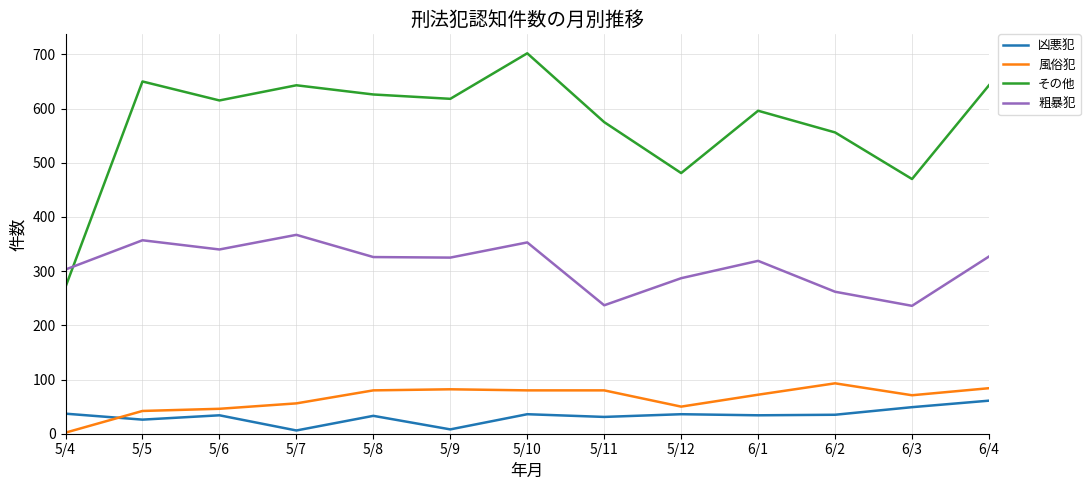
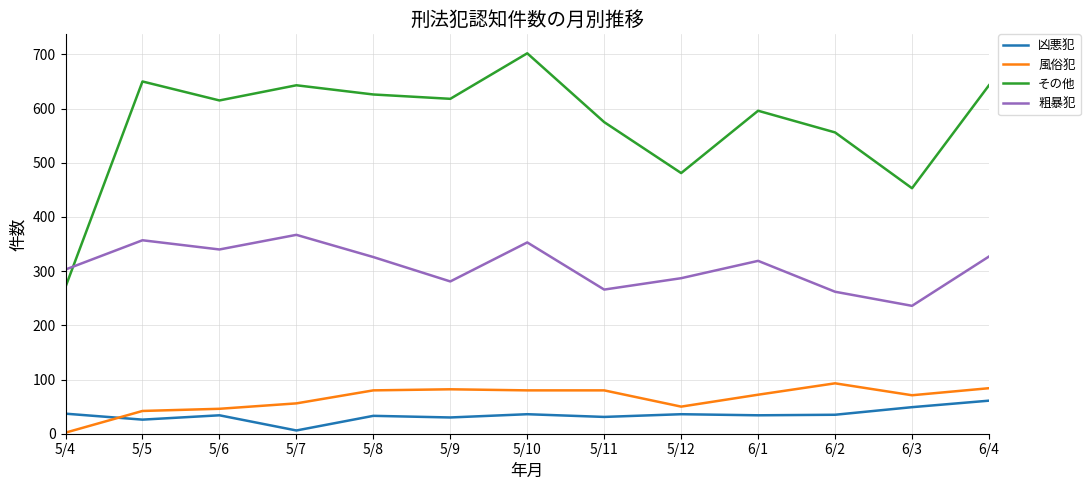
凶悪犯, 5/9: 10 -> 30
粗暴犯, 5/9: 330 -> 280
粗暴犯, 5/11: 240 -> 270
その他, 6/3: 470 -> 450
